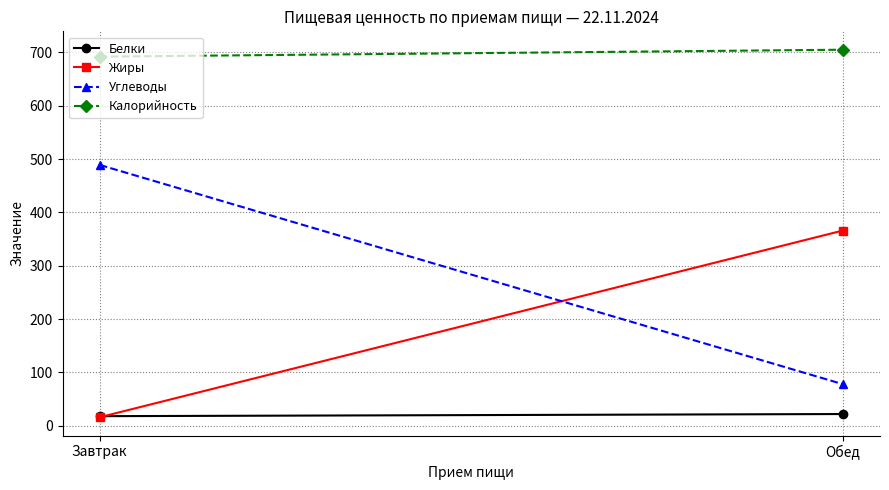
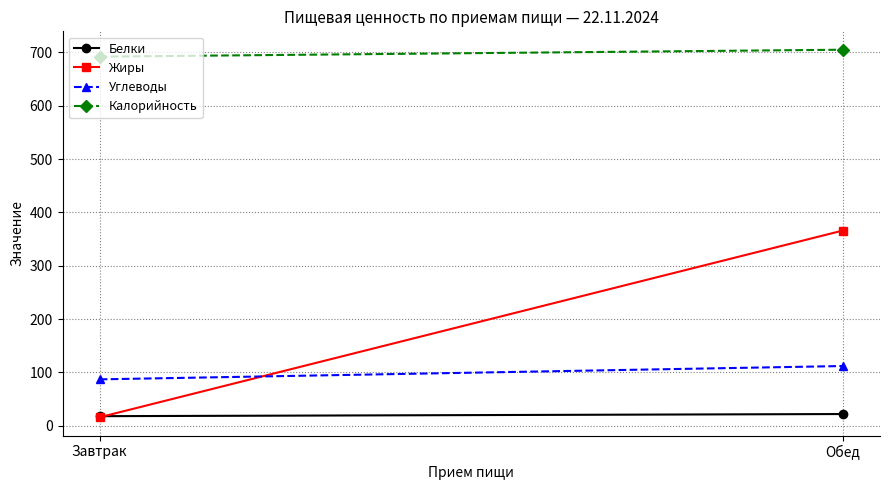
Углеводы, Завтрак: 490 -> 90
Углеводы, Обед: 80 -> 110
